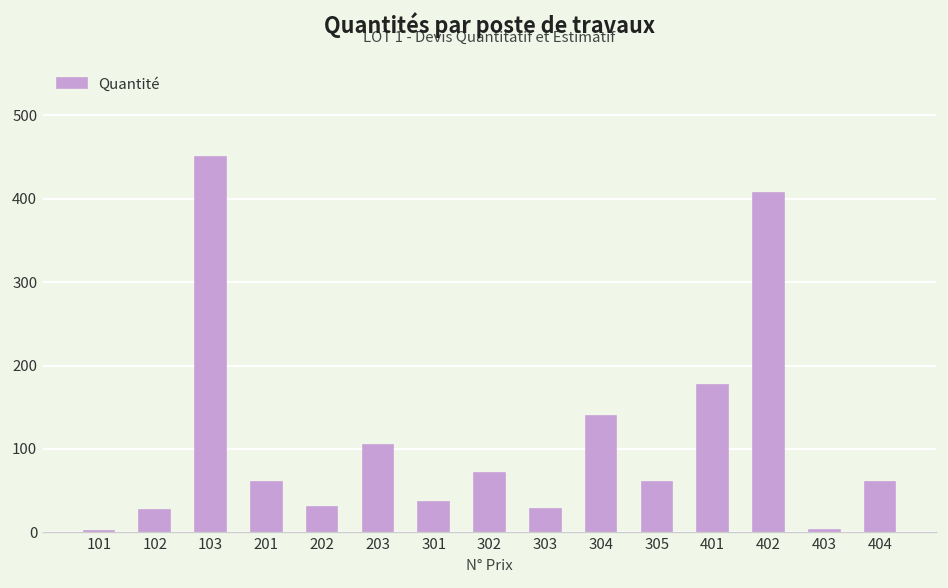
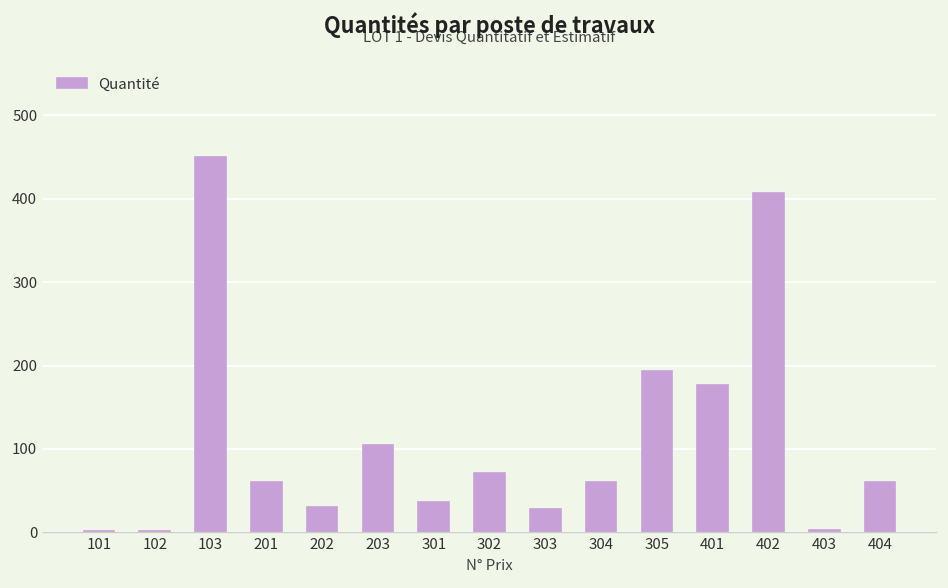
102: 30 -> 0
304: 140 -> 60
305: 60 -> 190
